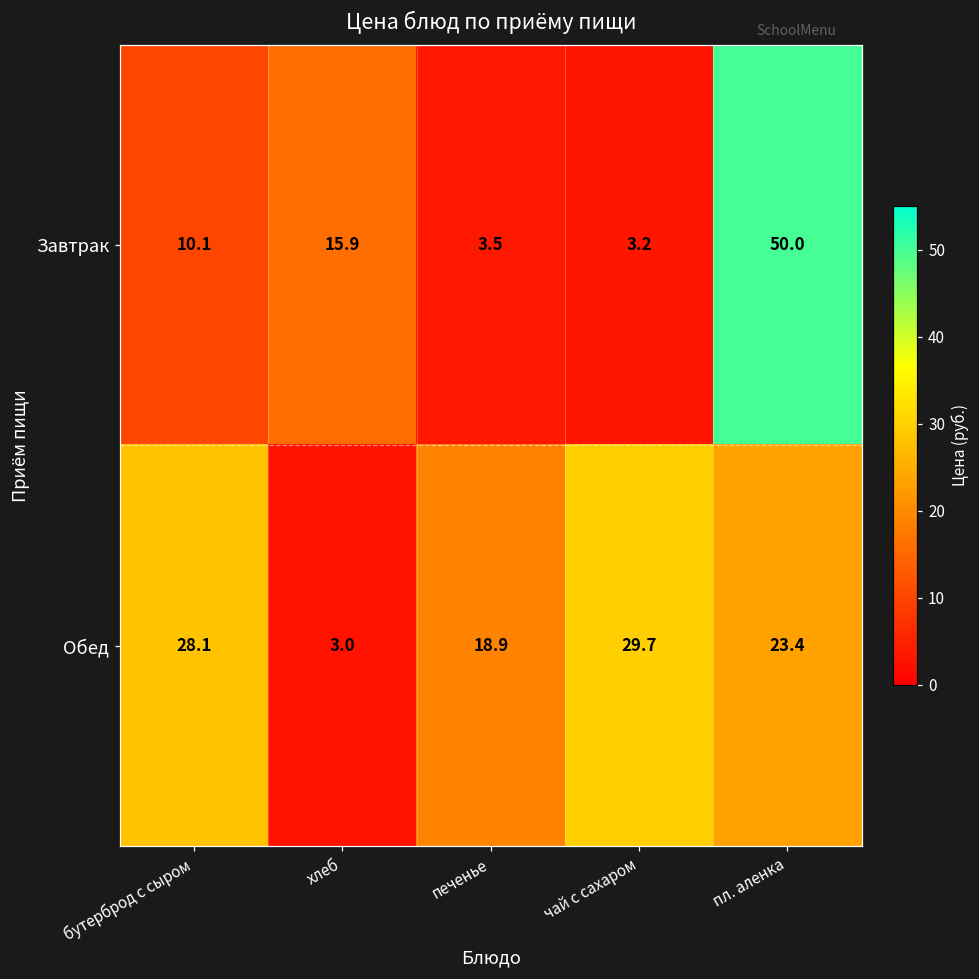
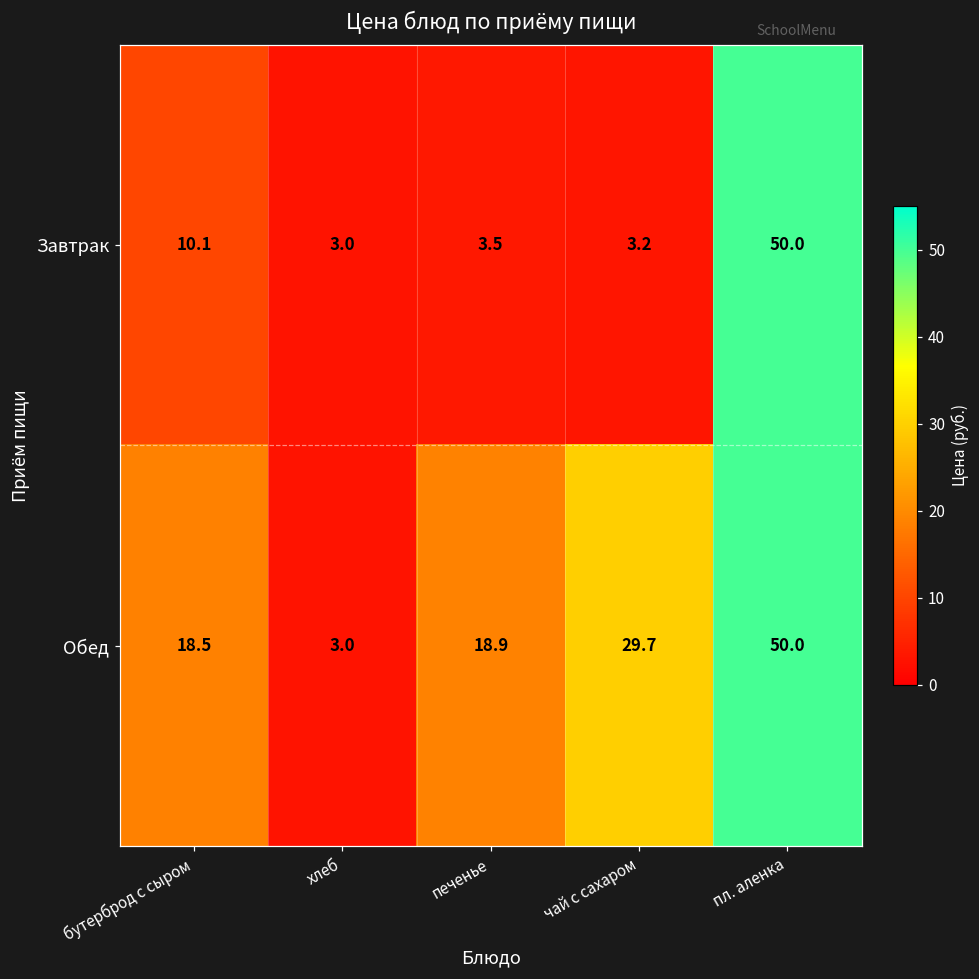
Завтрак, хлеб: 15.9 -> 3.0
Обед, бутерброд с сыром: 28.1 -> 18.5
Обед, пл. аленка: 23.4 -> 50.0
